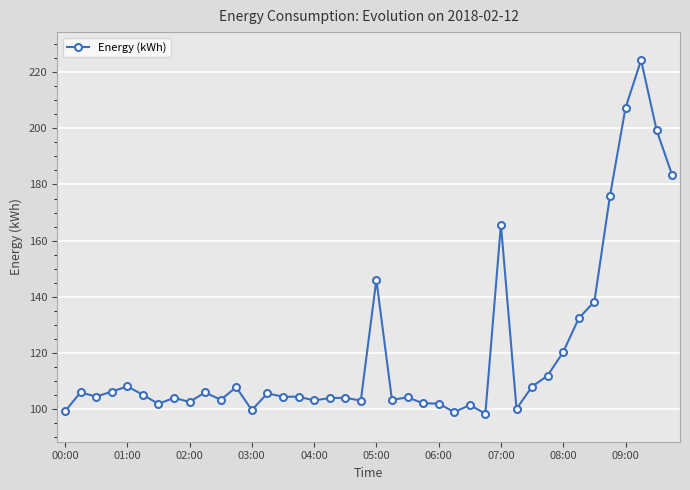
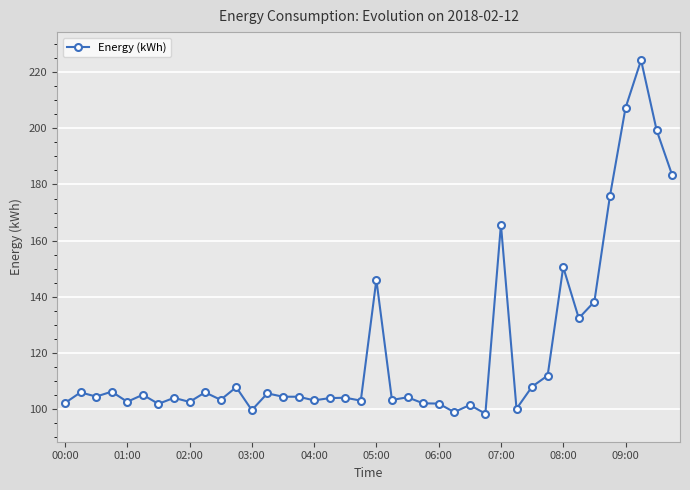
00:00: 99 -> 102
01:00: 108 -> 103
08:00: 120 -> 151
